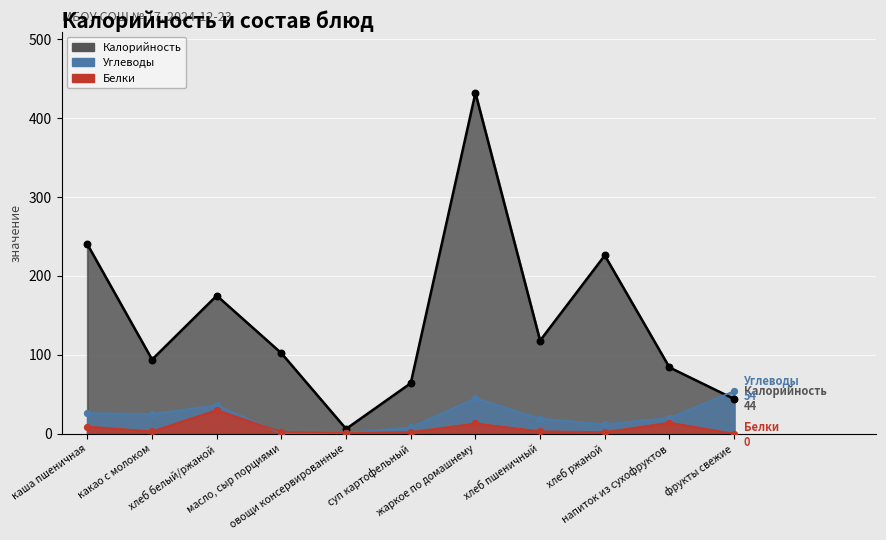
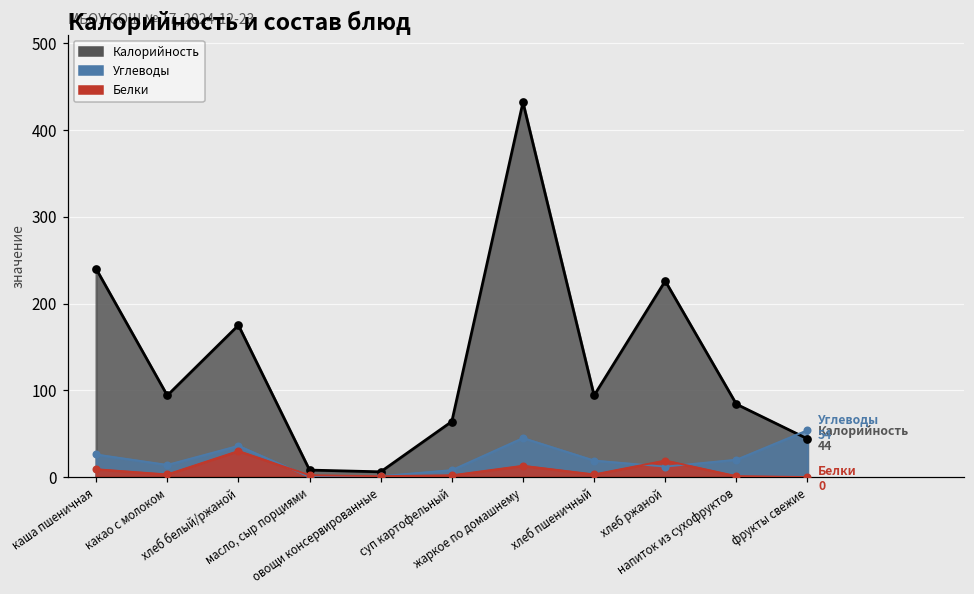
Углеводы, какао с молоком: 30 -> 10
Калорийность, масло, сыр порциями: 100 -> 10
Калорийность, хлеб пшеничный: 120 -> 90
Белки, хлеб ржаной: 0 -> 20
Белки, напиток из сухофруктов: 10 -> 0
